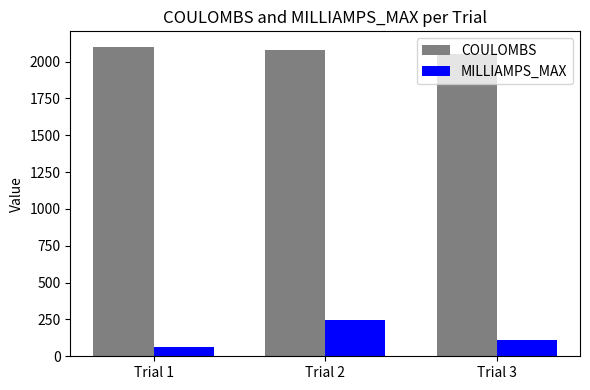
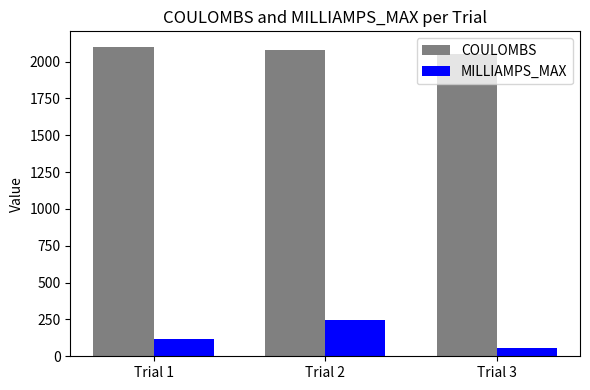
MILLIAMPS_MAX, Trial 1: 60 -> 120
MILLIAMPS_MAX, Trial 3: 110 -> 50
